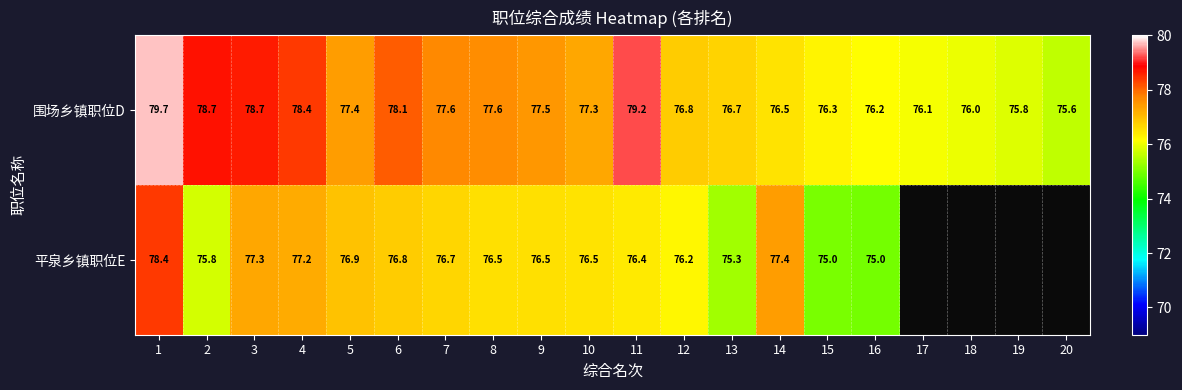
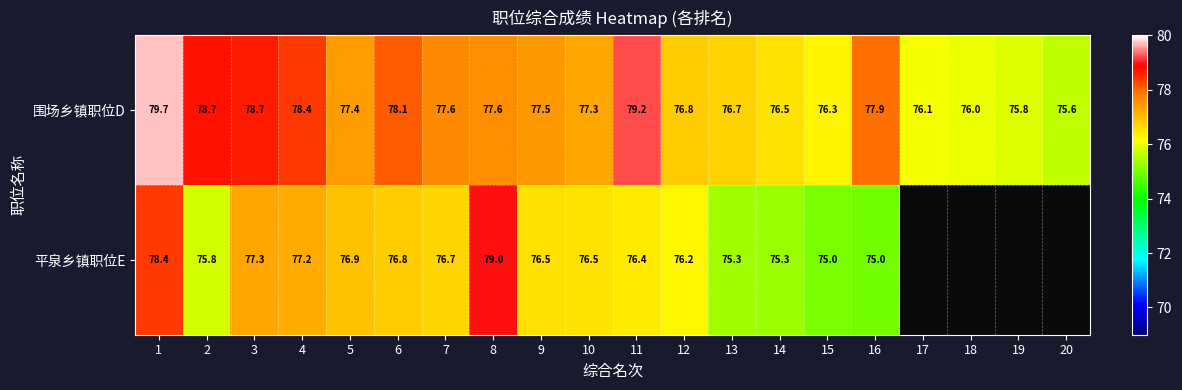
围场乡镇职位D, 16: 76.2 -> 77.9
平泉乡镇职位E, 8: 76.5 -> 79.0
平泉乡镇职位E, 14: 77.4 -> 75.3
